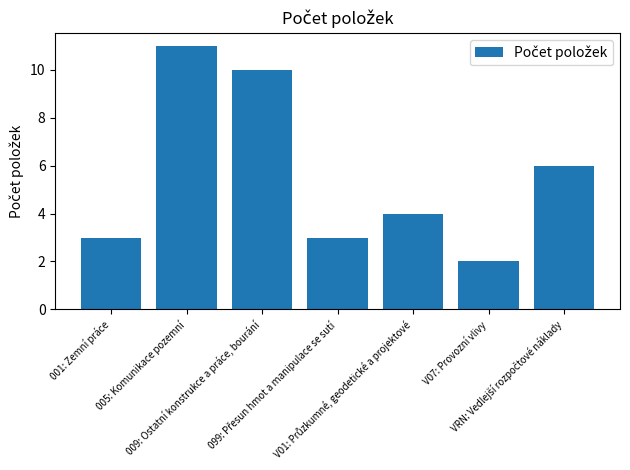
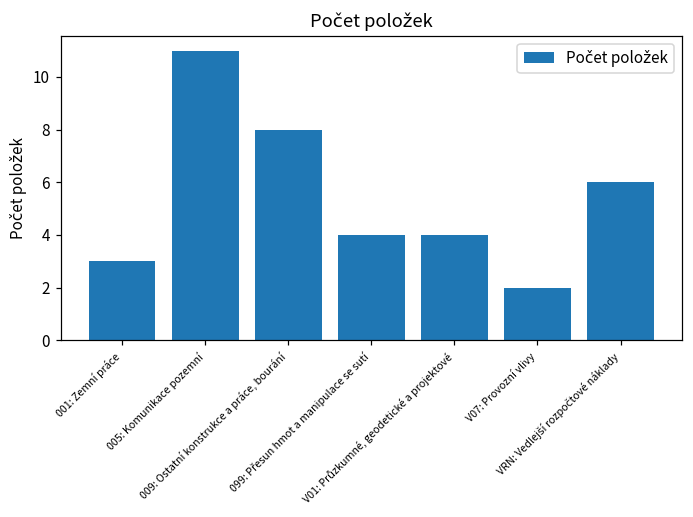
009: Ostatní konstrukce a práce, bourání: 10 -> 8
099: Přesun hmot a manipulace se sutí: 3 -> 4
